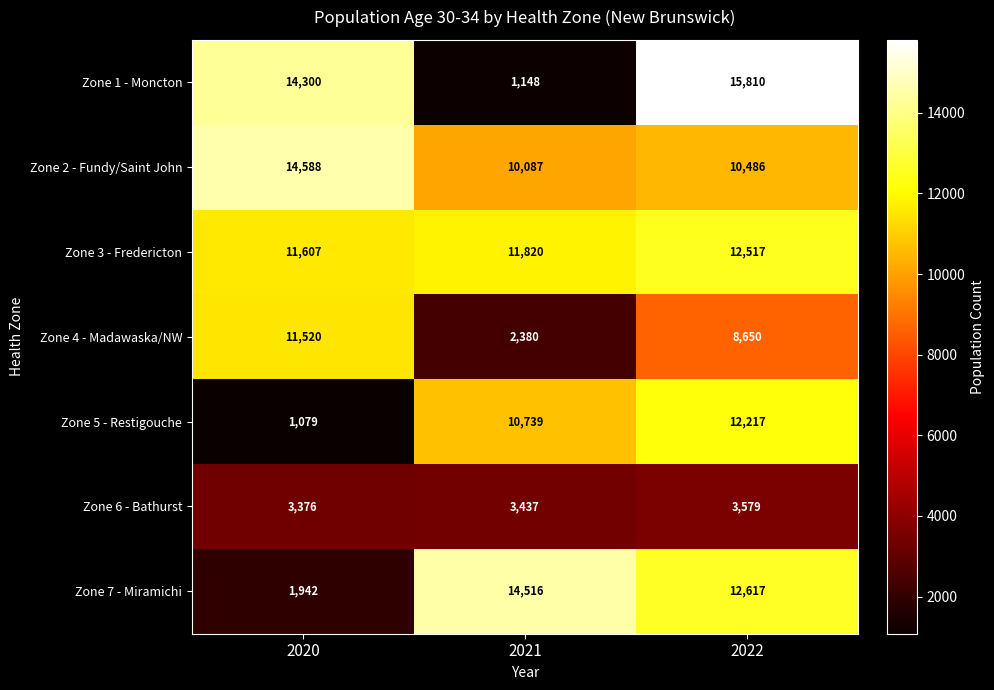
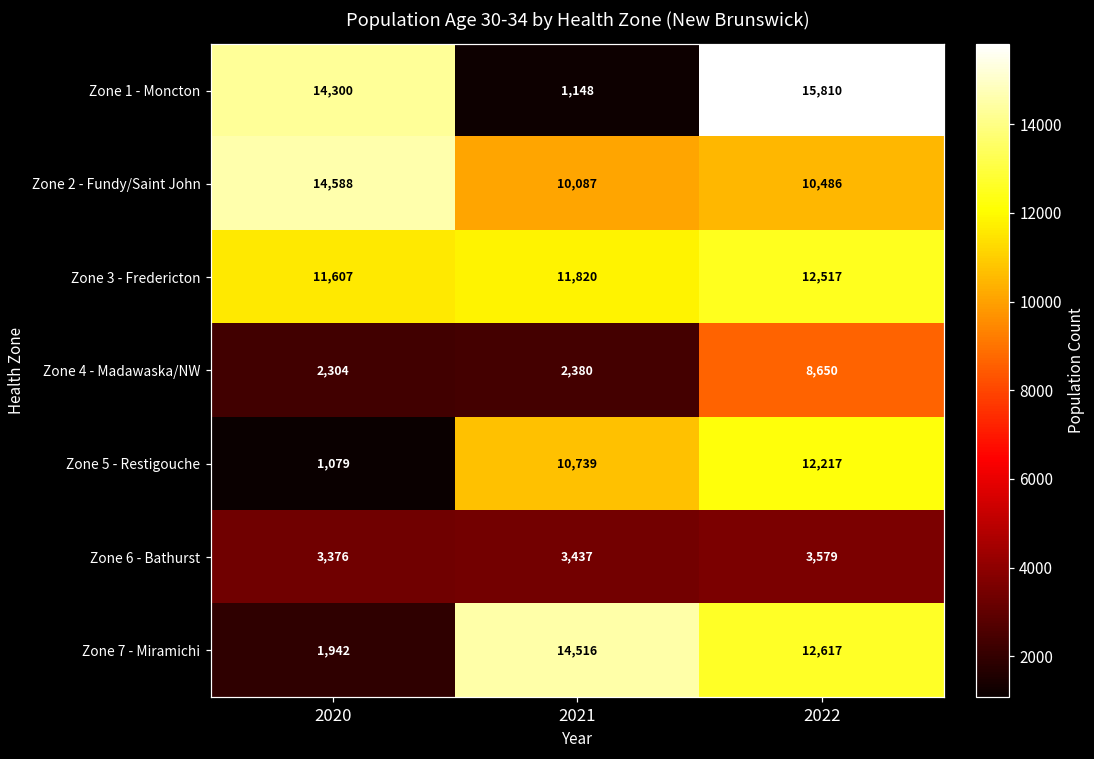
Zone 4 - Madawaska/NW, 2020: 11,520 -> 2,304
